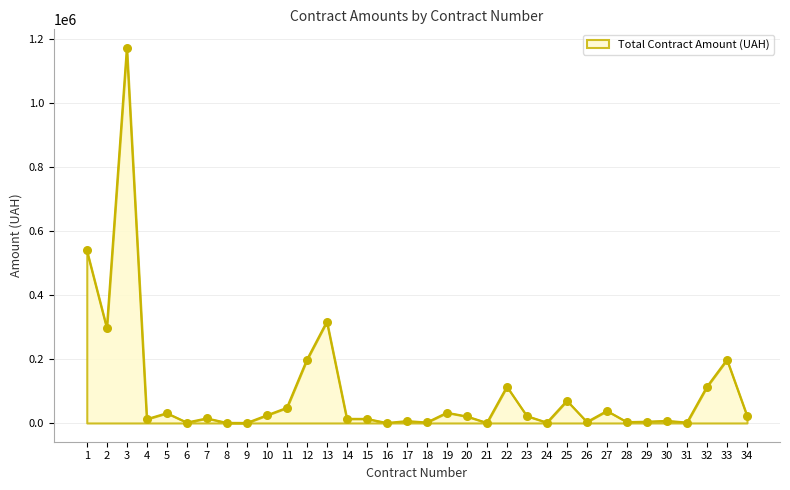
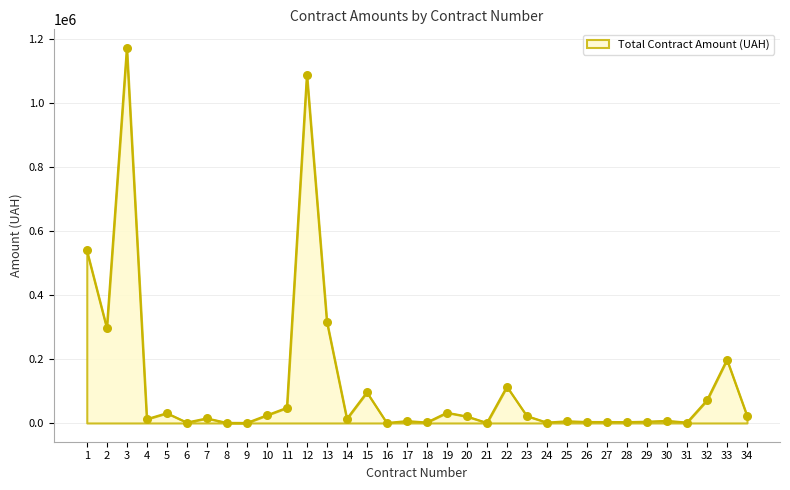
12: 200000 -> 1090000
15: 10000 -> 100000
25: 70000 -> 10000
27: 40000 -> 0
32: 110000 -> 70000
